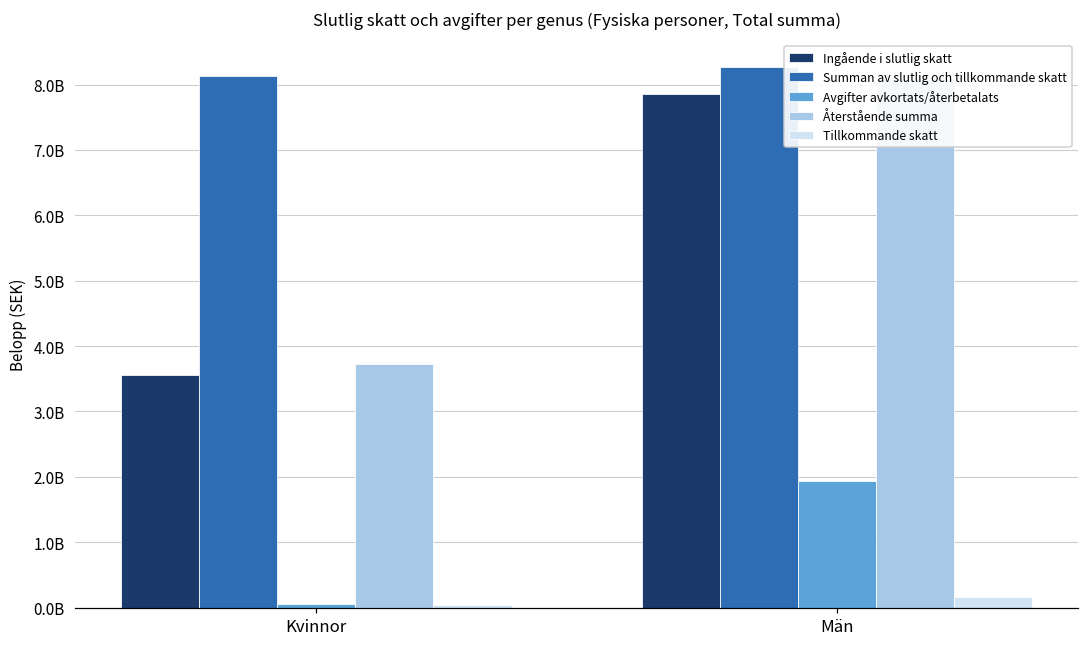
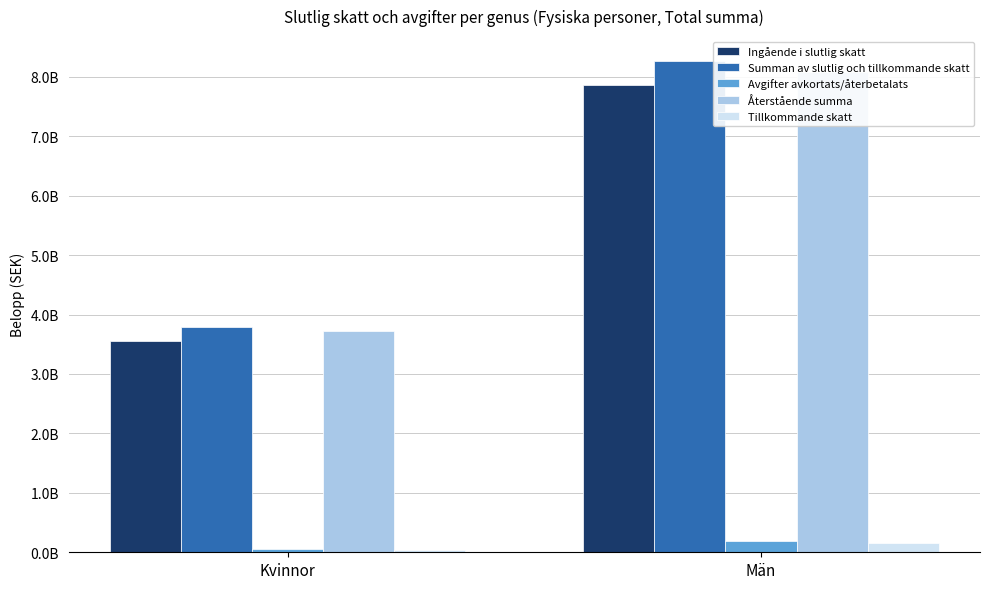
Summan av slutlig och tillkommande skatt, Kvinnor: 8100000000 -> 3800000000
Avgifter avkortats/återbetalats, Män: 1900000000 -> 200000000
